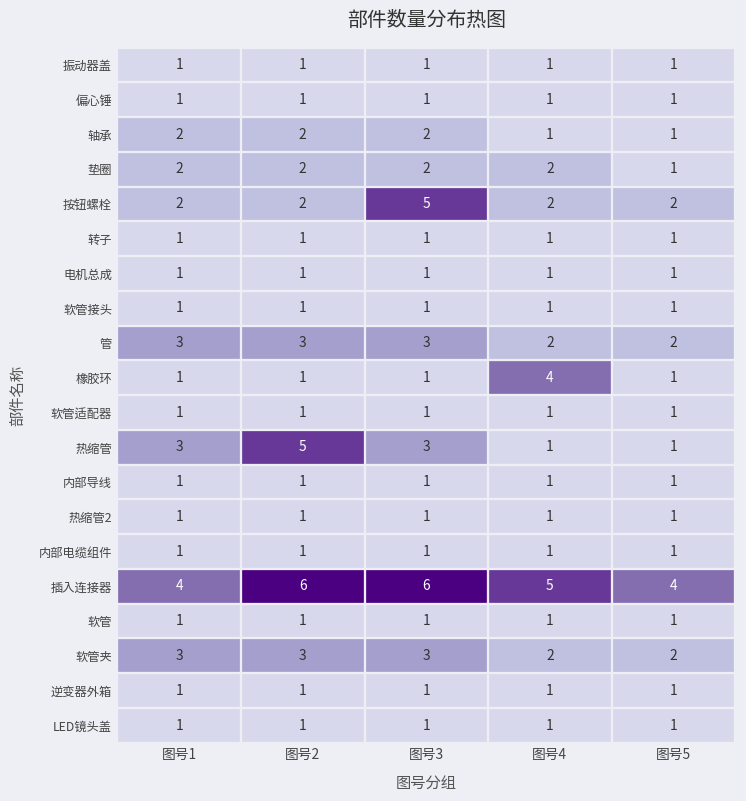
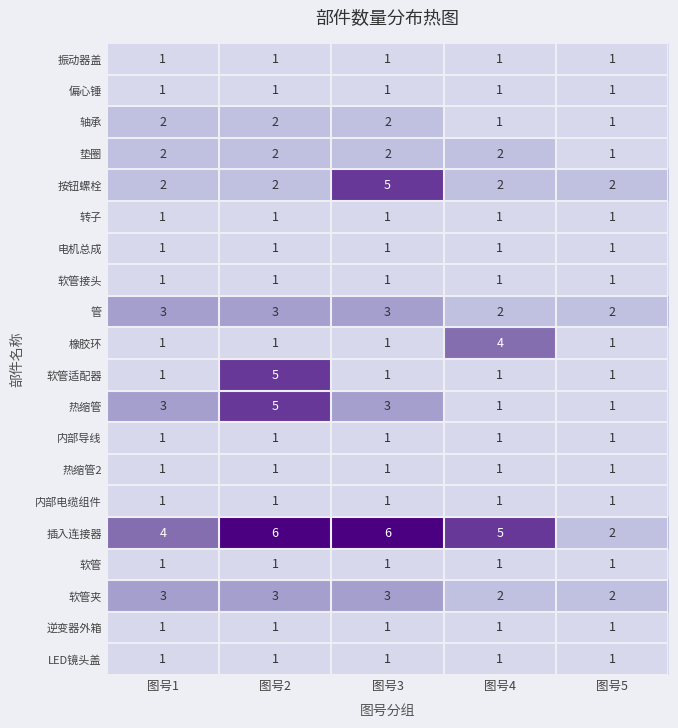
软管适配器, 图号2: 1 -> 5
插入连接器, 图号5: 4 -> 2
